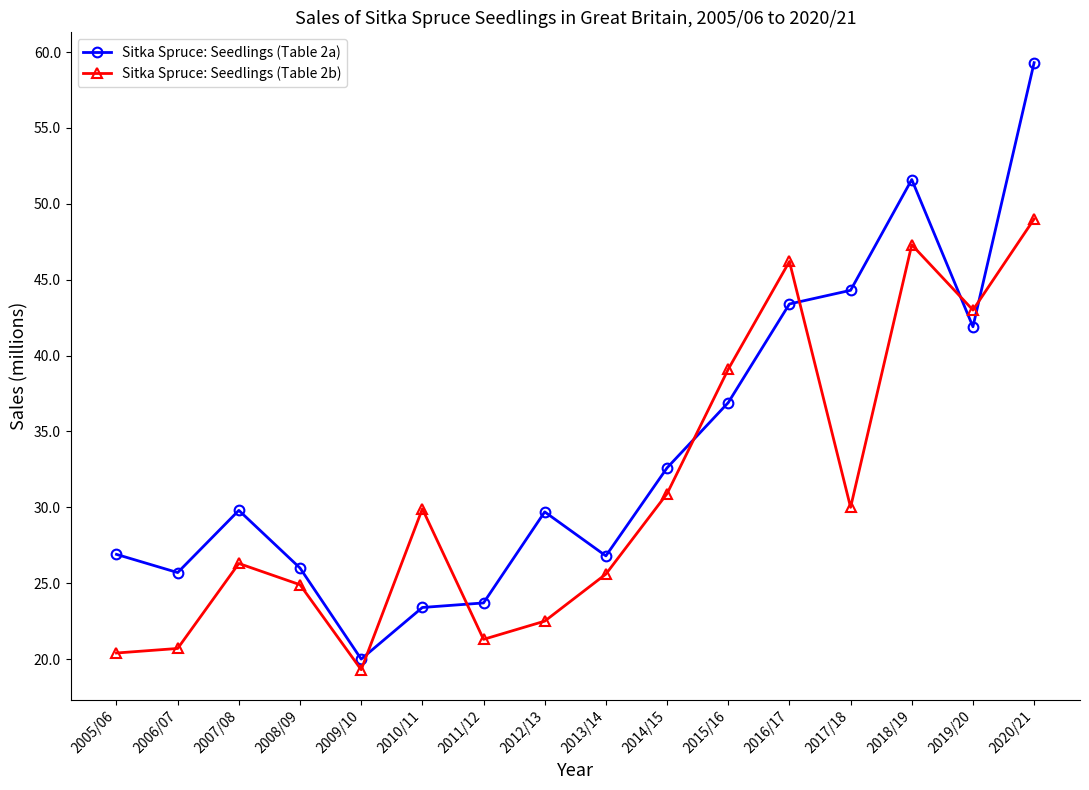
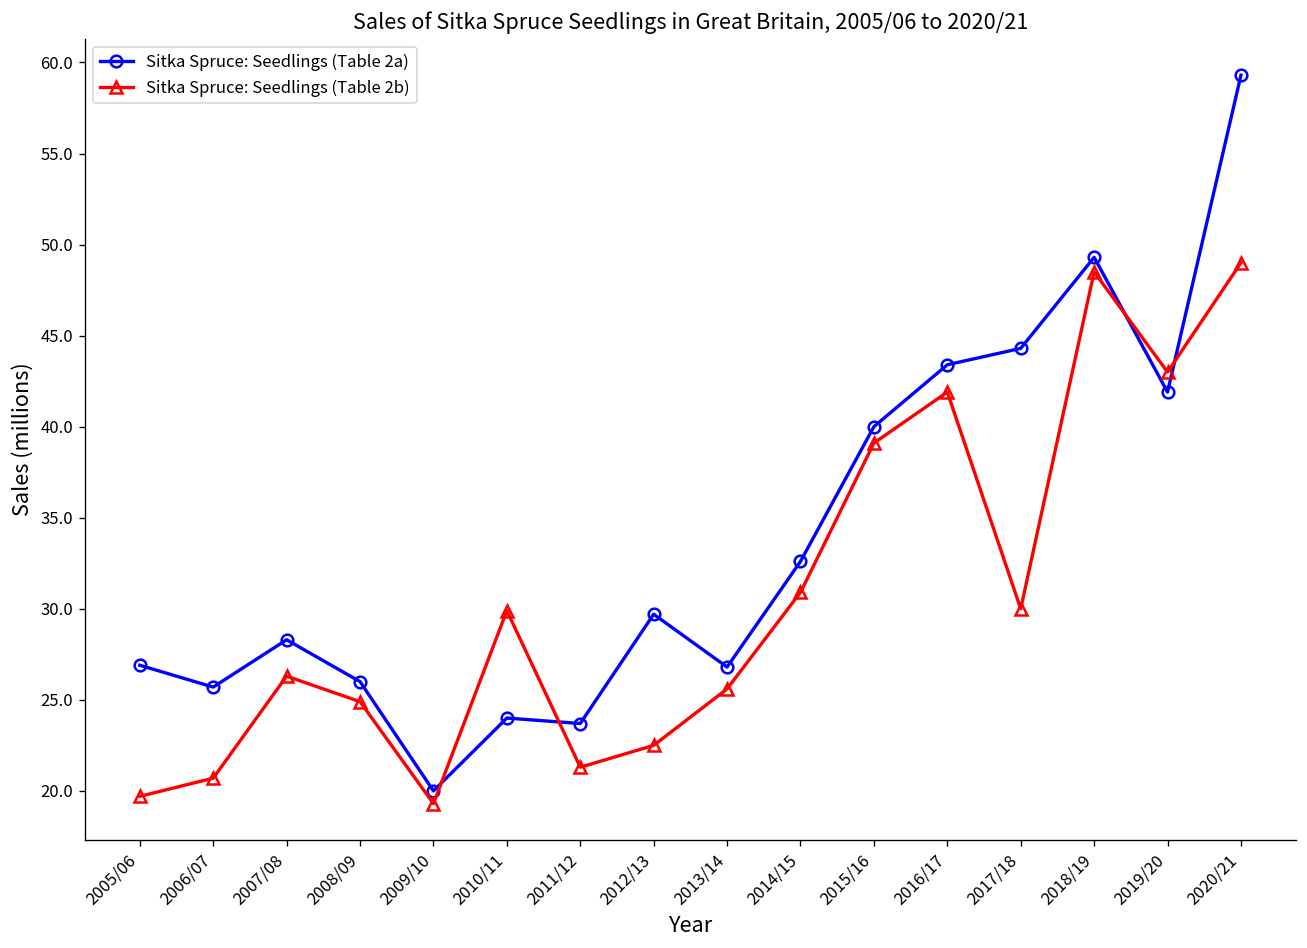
Sitka Spruce: Seedlings (Table 2b), 2005/06: 20.4 -> 19.7
Sitka Spruce: Seedlings (Table 2a), 2007/08: 29.8 -> 28.3
Sitka Spruce: Seedlings (Table 2a), 2010/11: 23.4 -> 24.0
Sitka Spruce: Seedlings (Table 2a), 2015/16: 36.9 -> 40.0
Sitka Spruce: Seedlings (Table 2b), 2016/17: 46.2 -> 41.9
Sitka Spruce: Seedlings (Table 2a), 2018/19: 51.6 -> 49.3
Sitka Spruce: Seedlings (Table 2b), 2018/19: 47.3 -> 48.5
